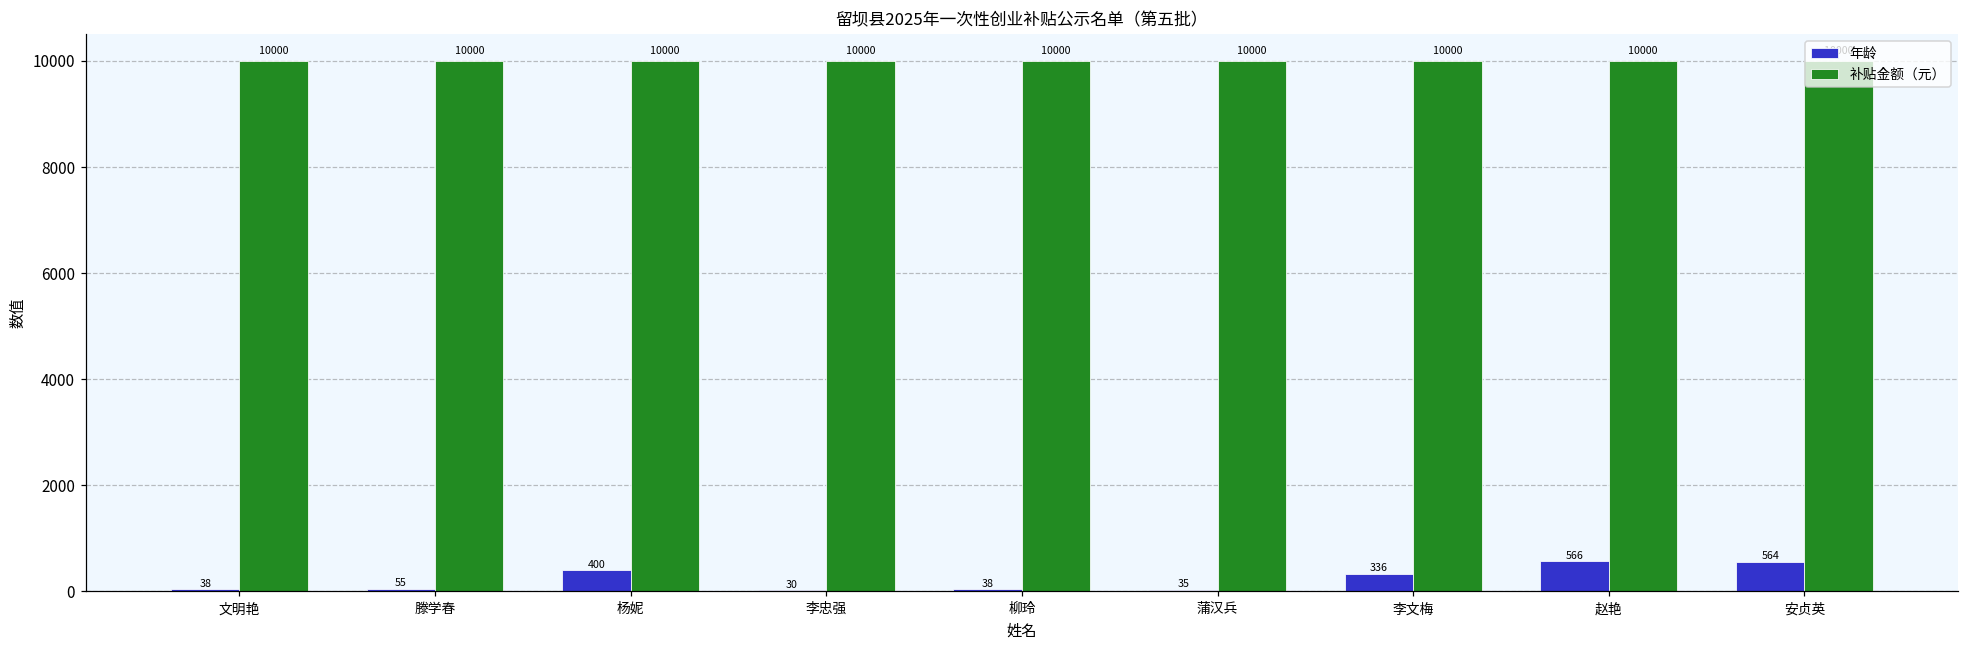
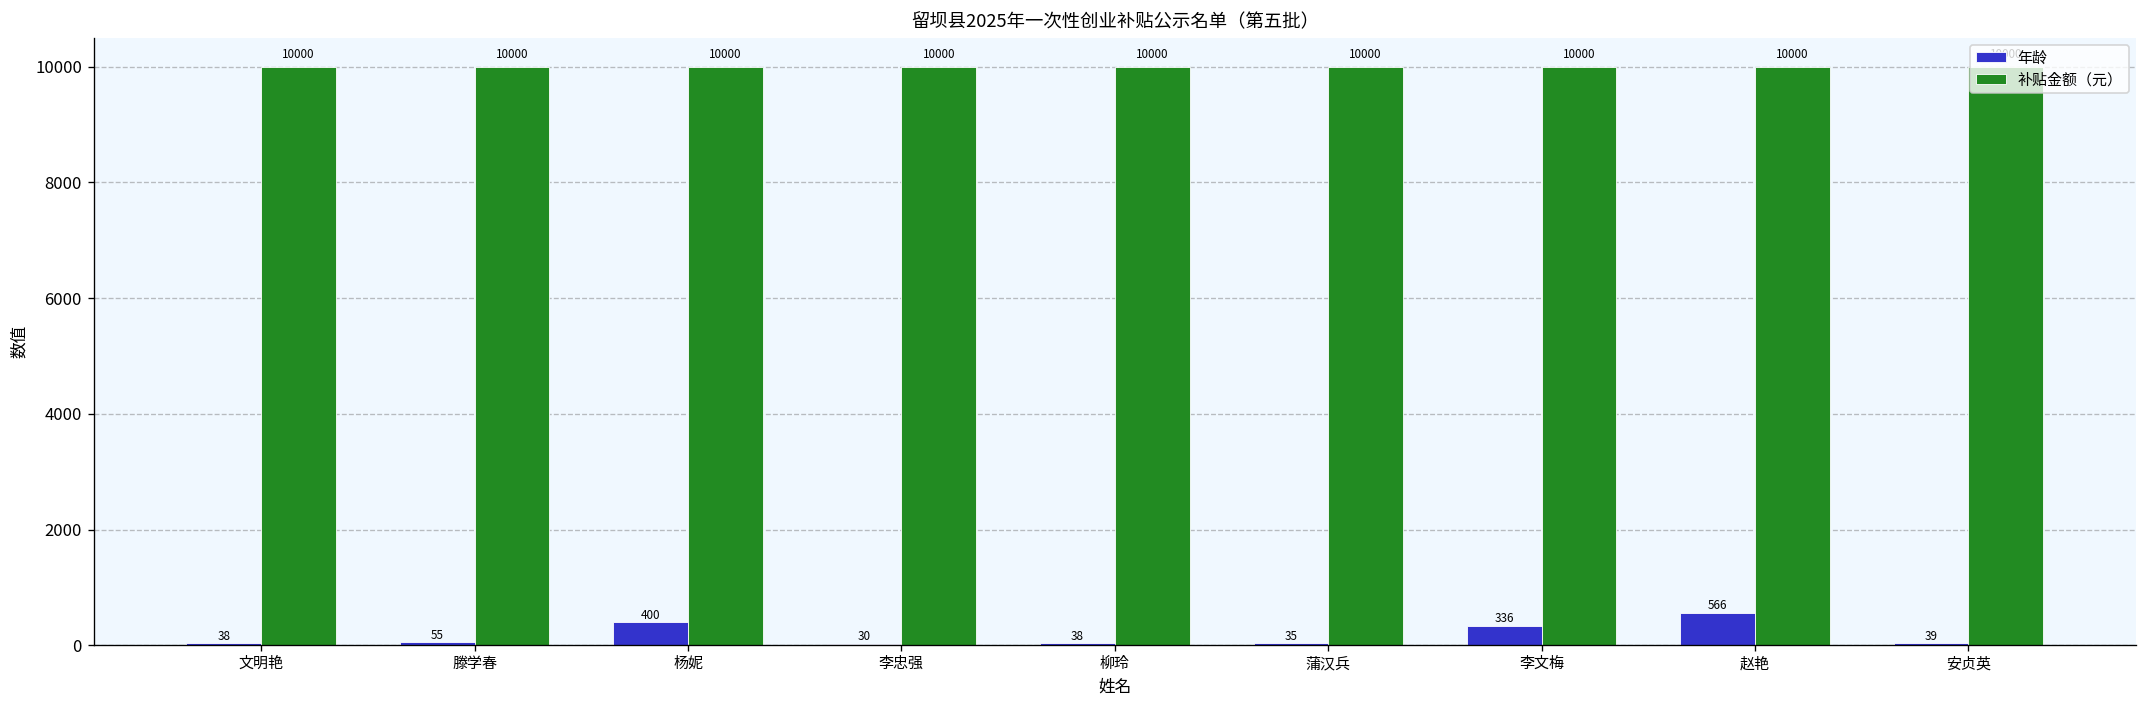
年龄, 安贞英: 564 -> 39
